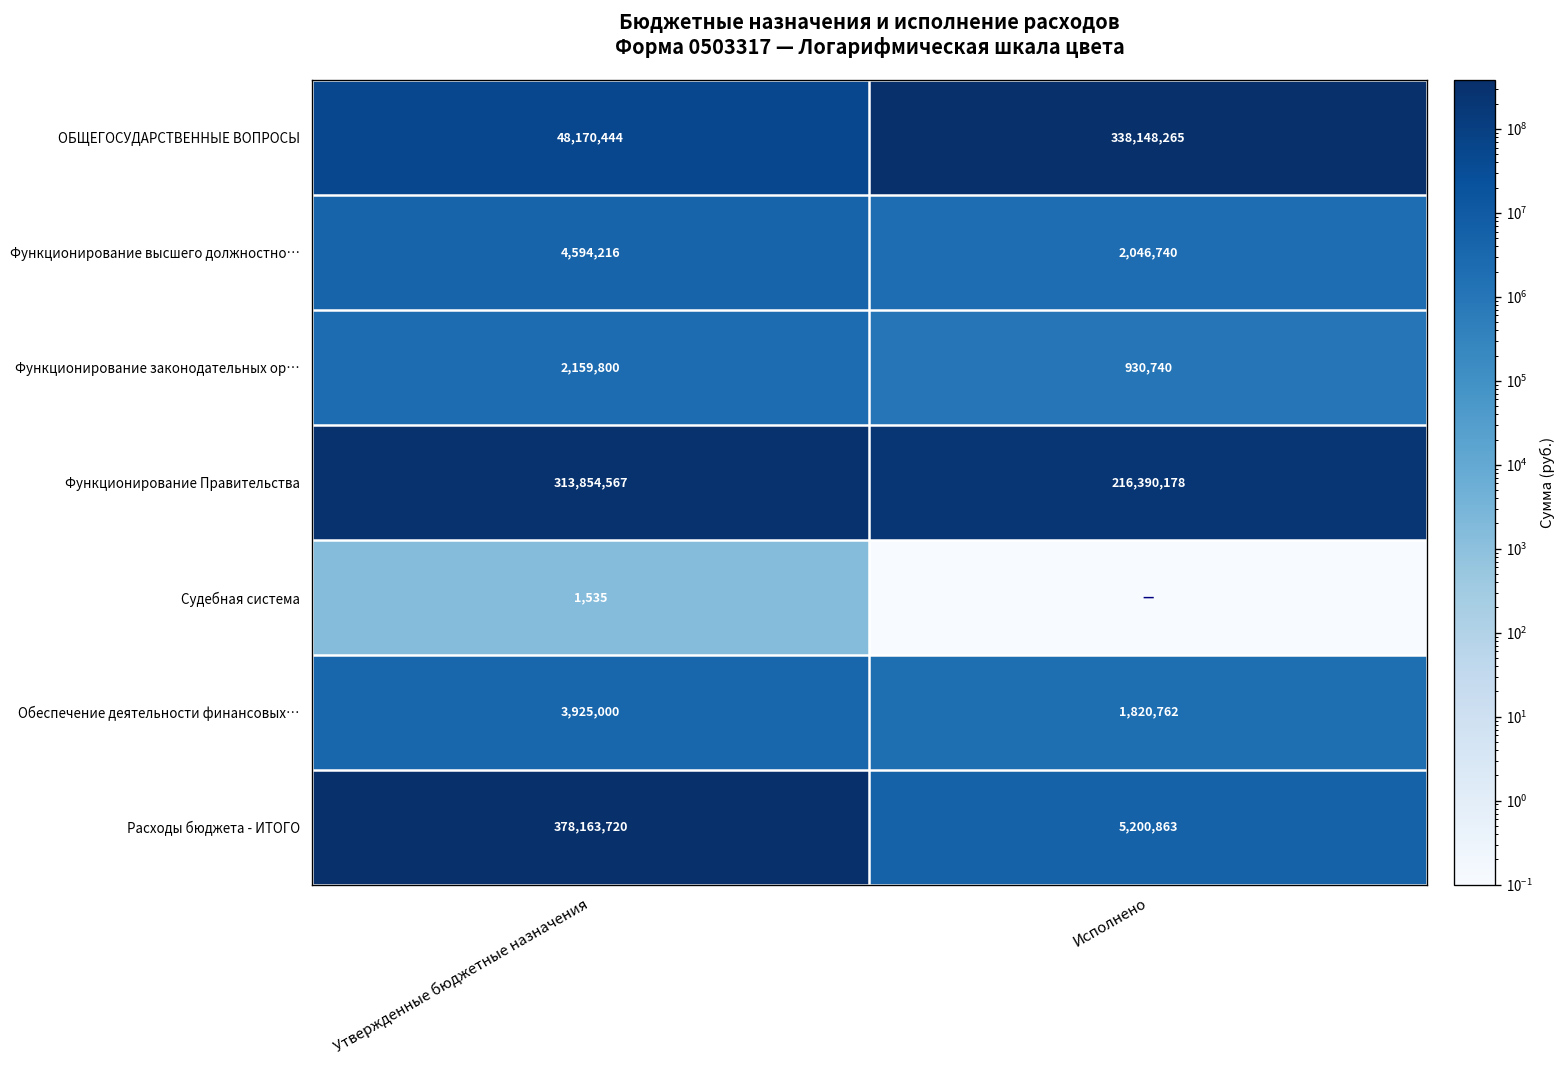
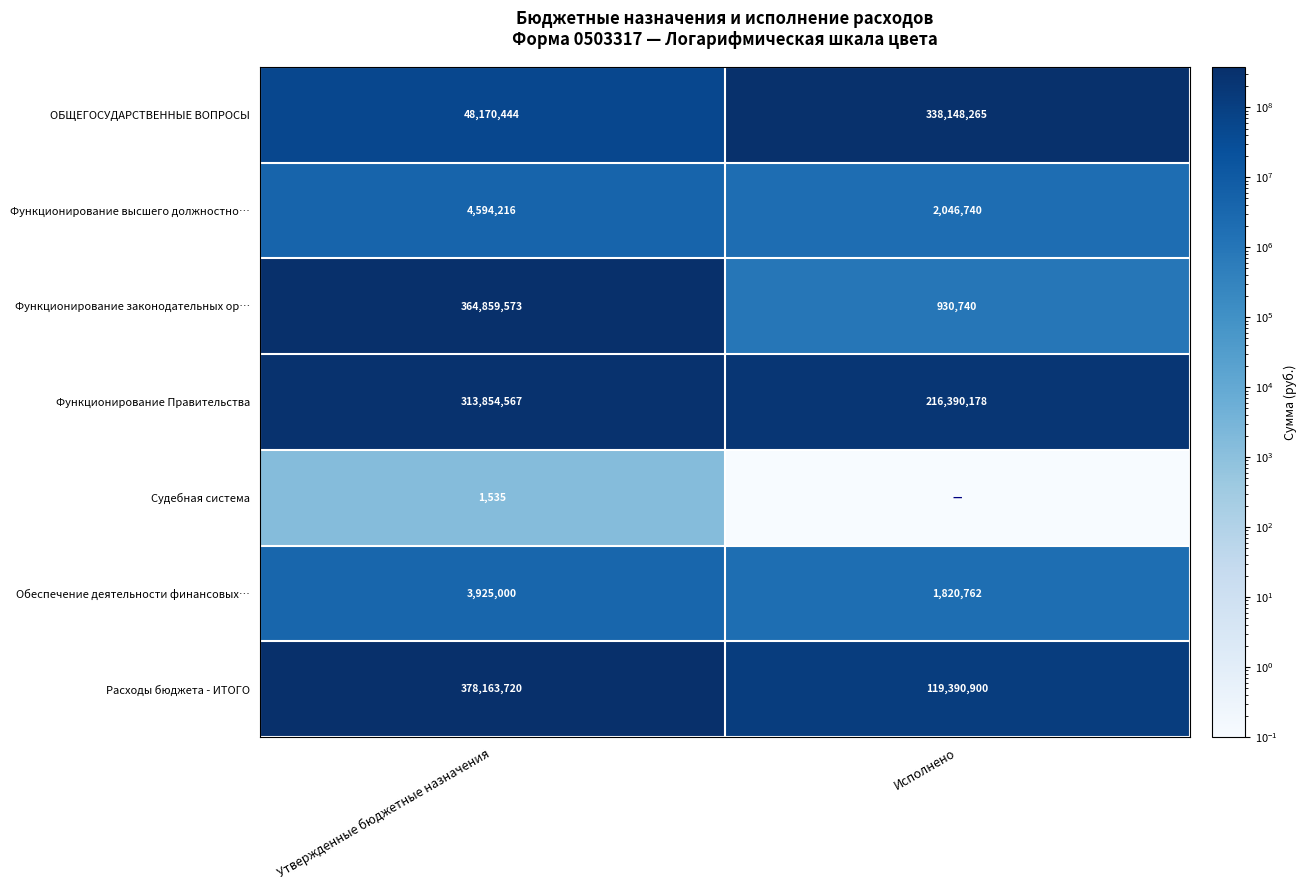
Функционирование законодательных ор…, Утвержденные бюджетные назначения: 2,159,800 -> 364,859,573
Расходы бюджета - ИТОГО, Исполнено: 5,200,863 -> 119,390,900
